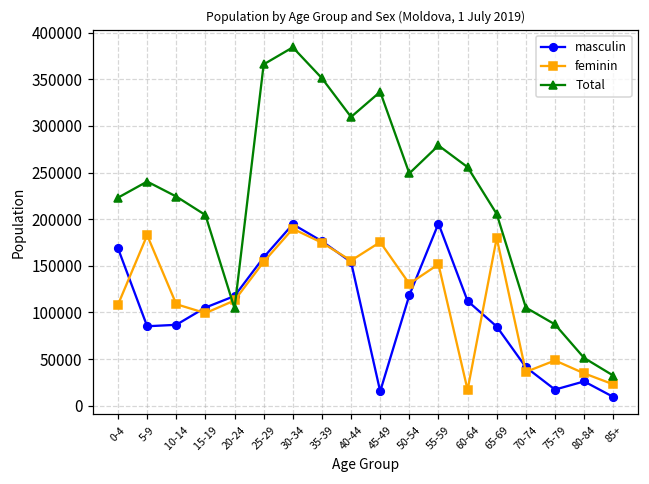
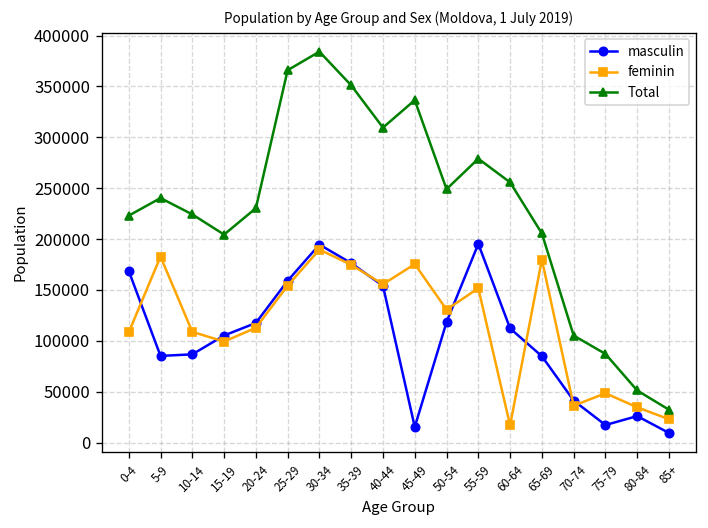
Total, 20-24: 100000 -> 230000
